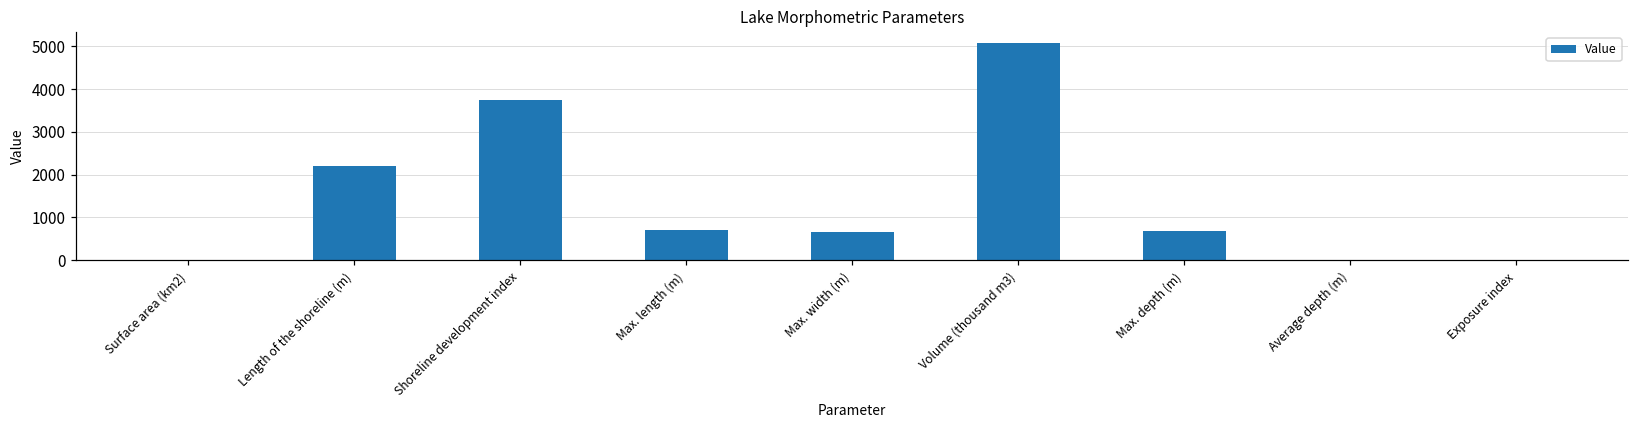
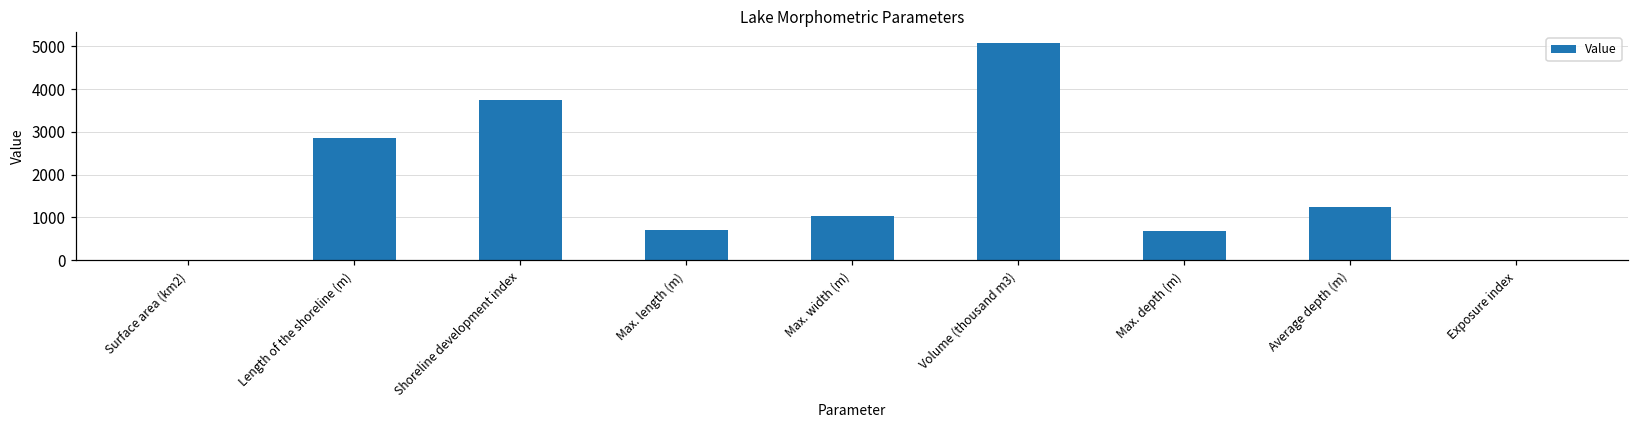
Length of the shoreline (m): 2200 -> 2800
Max. width (m): 700 -> 1000
Average depth (m): 0 -> 1300
